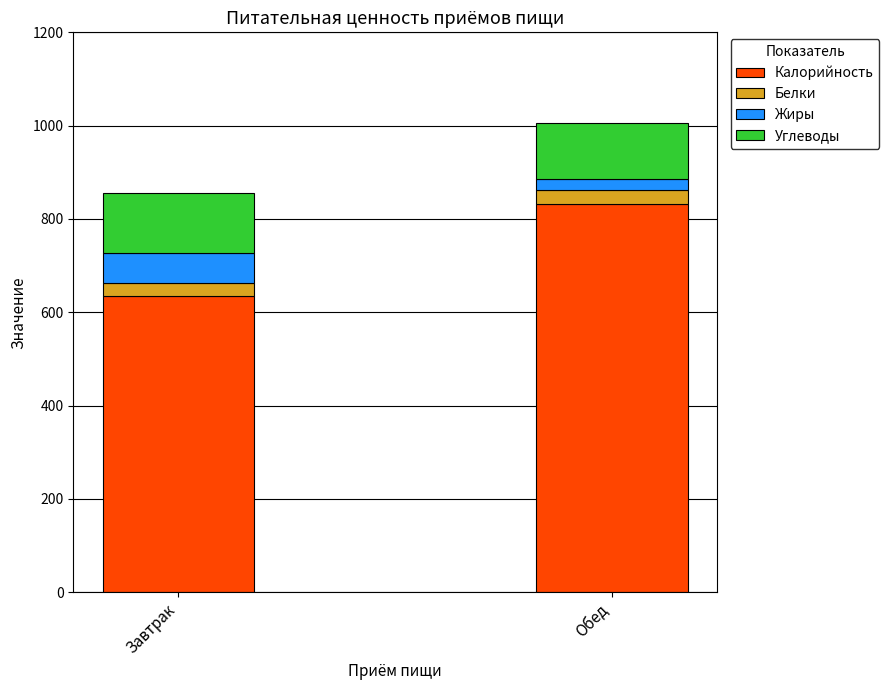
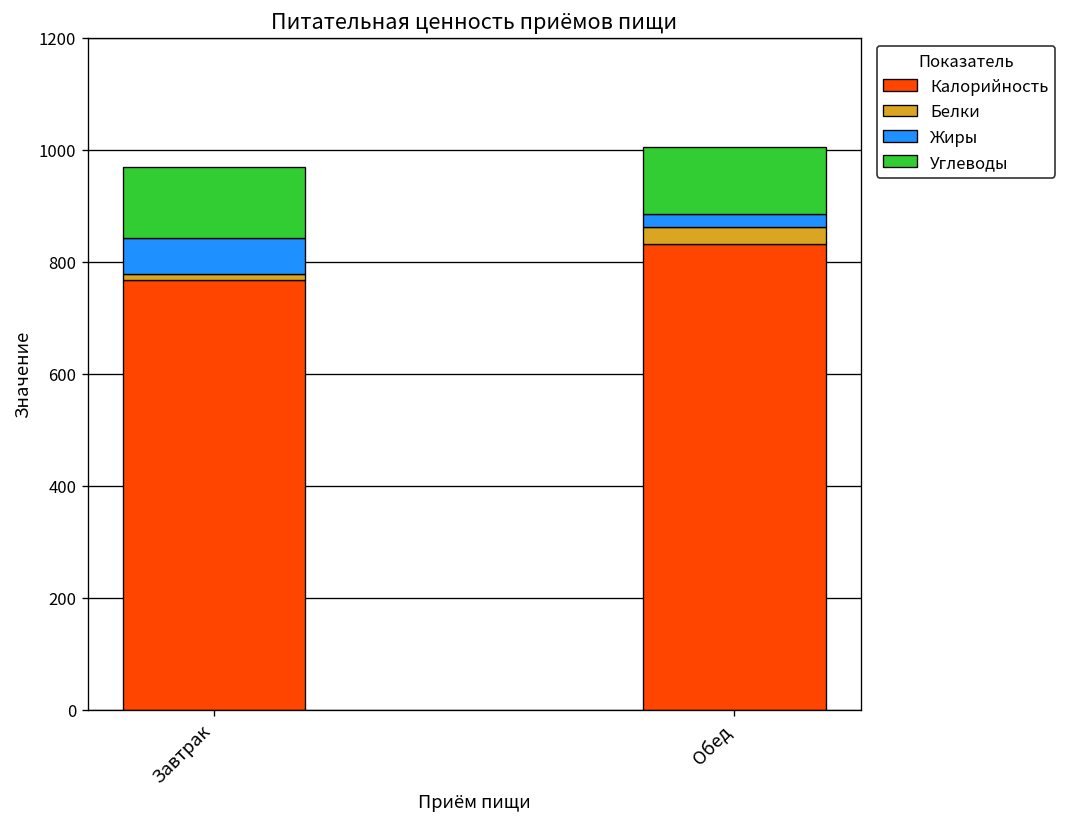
Калорийность, Завтрак: 630 -> 770
Белки, Завтрак: 30 -> 10
